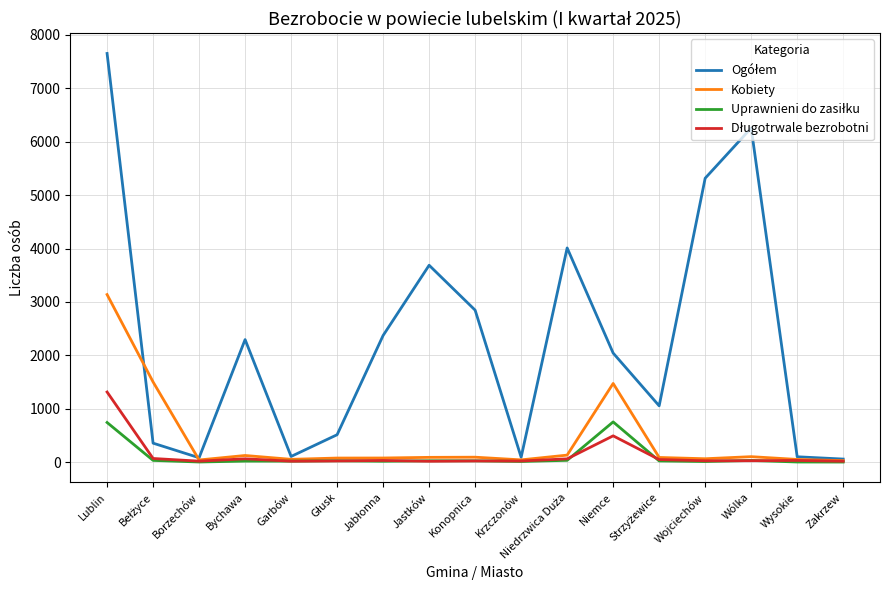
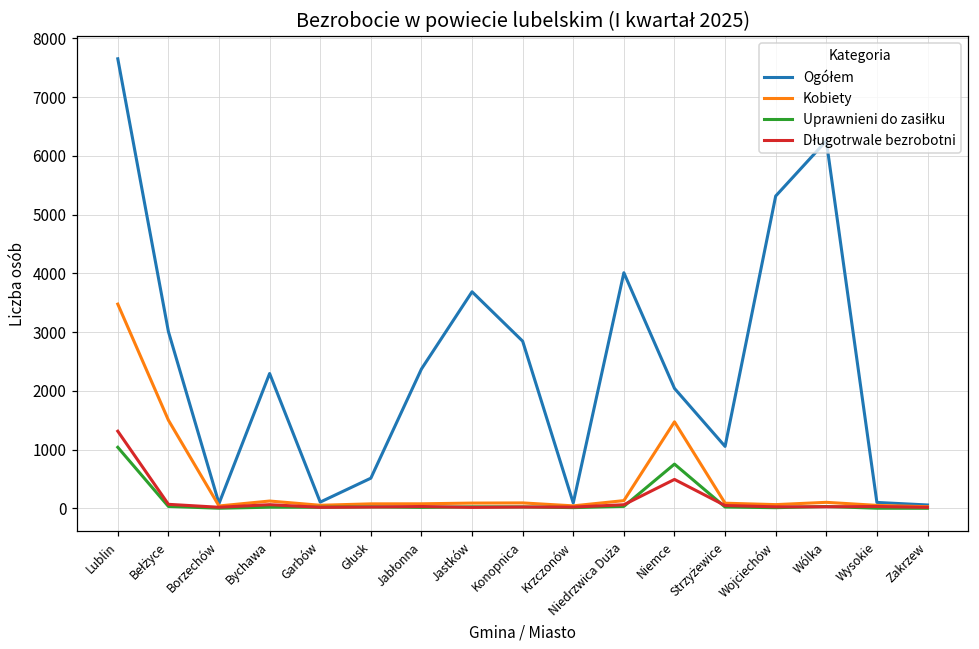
Kobiety, Lublin: 3100 -> 3500
Uprawnieni do zasiłku, Lublin: 700 -> 1000
Ogółem, Bełżyce: 400 -> 3000
